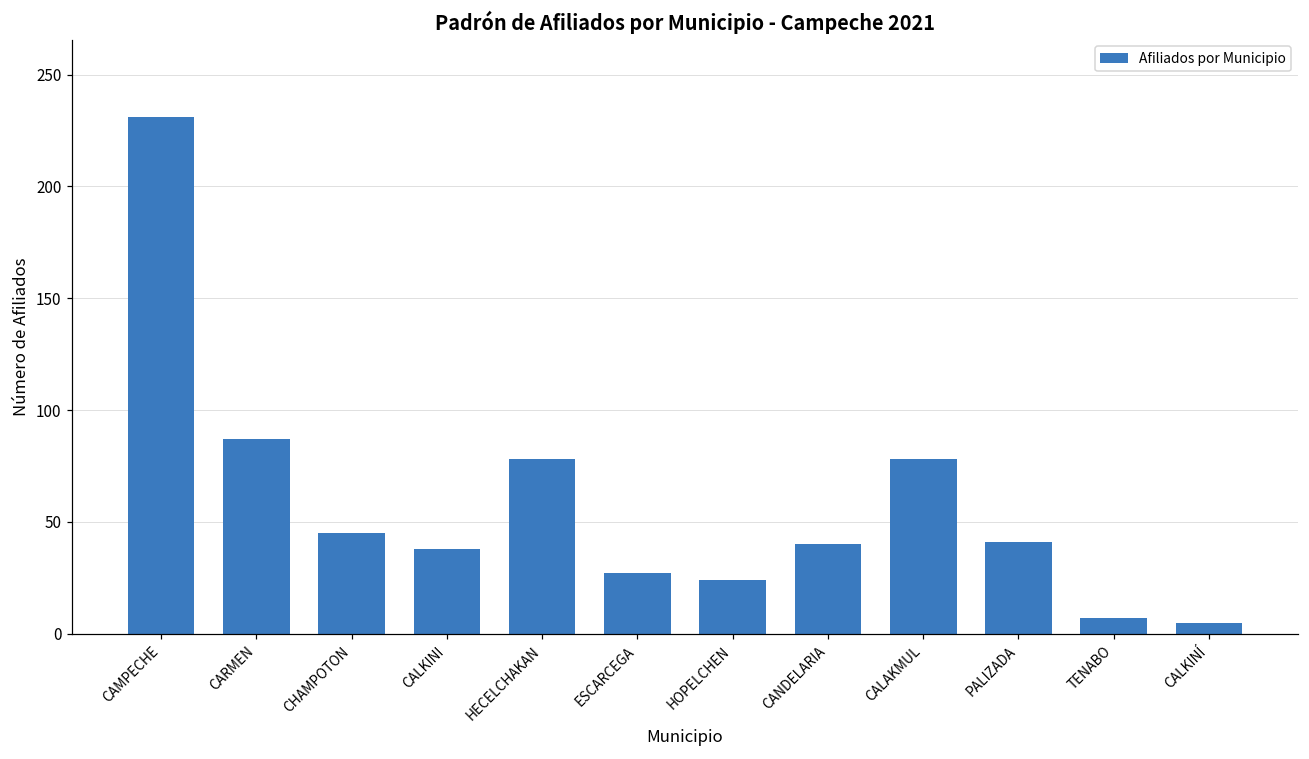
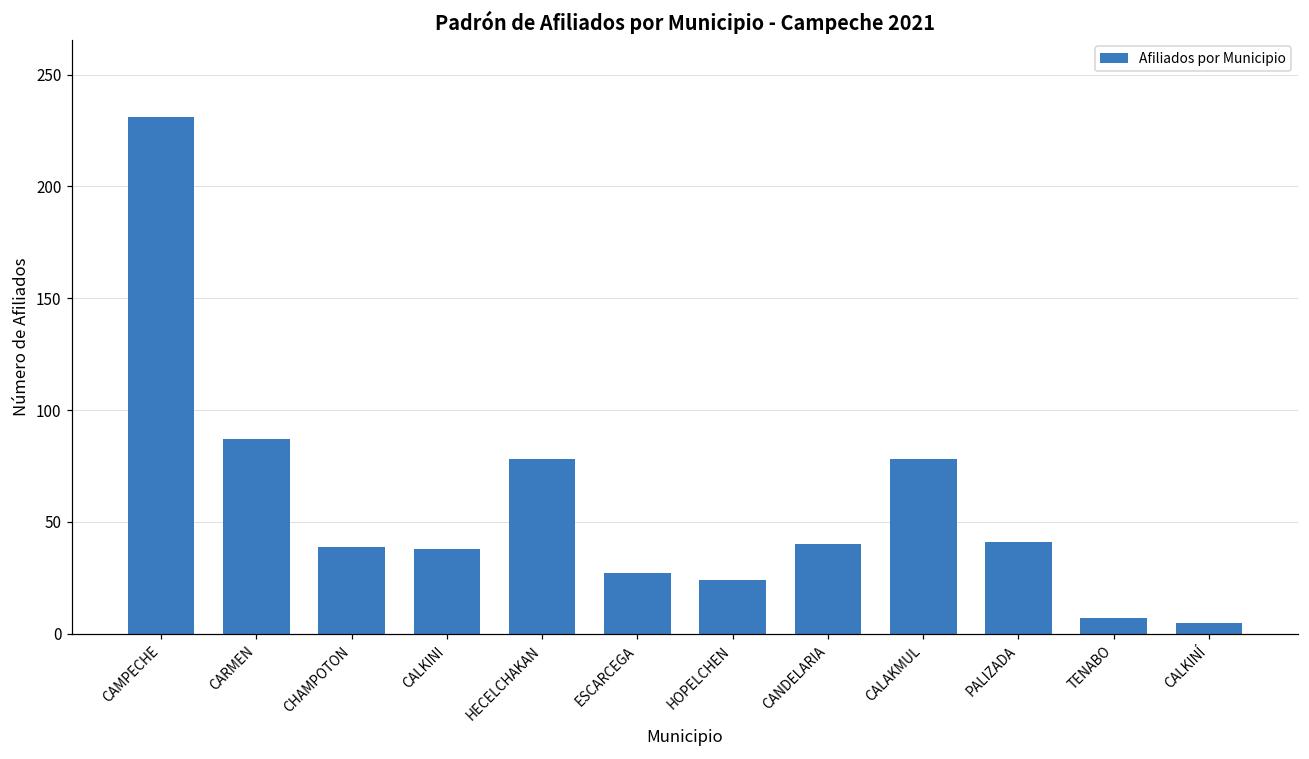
CHAMPOTON: 45 -> 39
